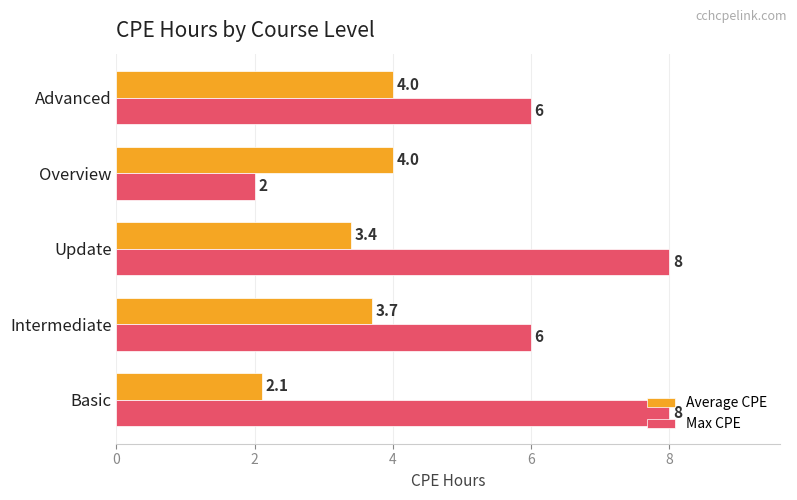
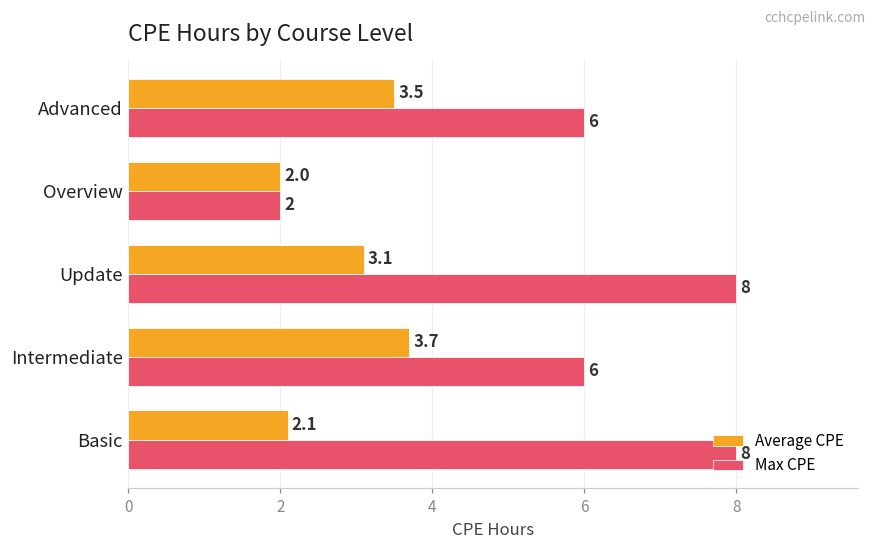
Average CPE, Advanced: 4.0 -> 3.5
Average CPE, Overview: 4.0 -> 2.0
Average CPE, Update: 3.4 -> 3.1
